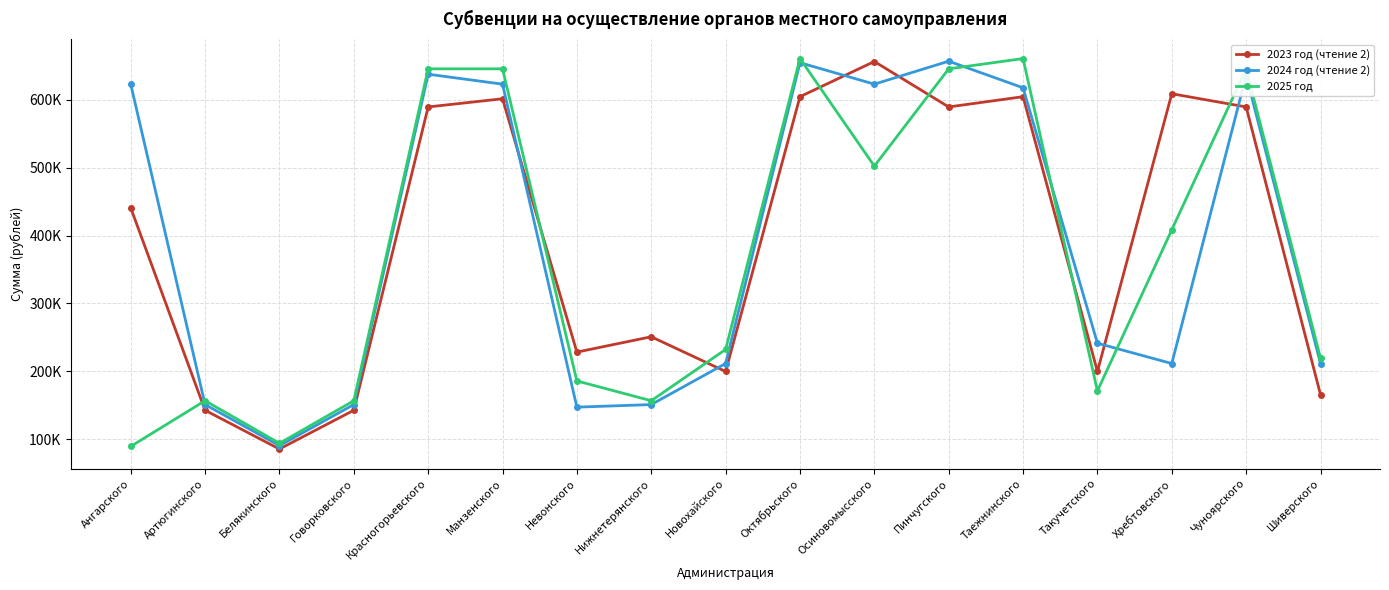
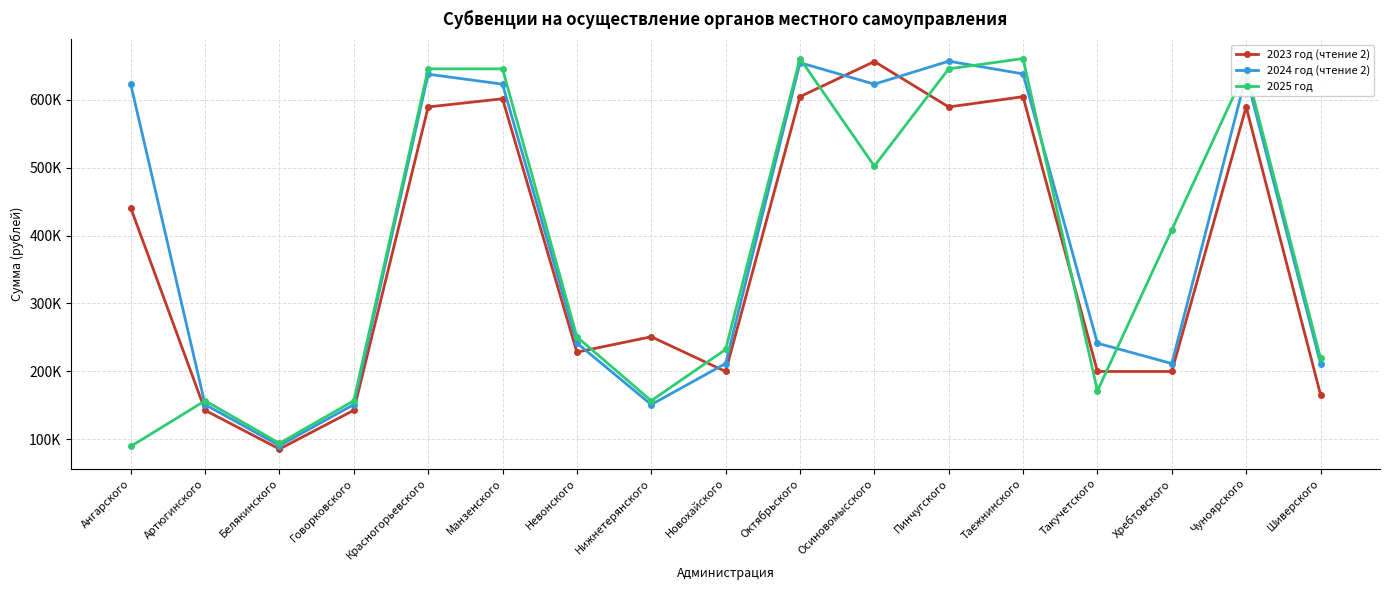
2024 год (чтение 2), Невонского: 150000 -> 240000
2025 год, Невонского: 190000 -> 250000
2024 год (чтение 2), Таежнинского: 620000 -> 640000
2023 год (чтение 2), Хребтовского: 610000 -> 200000
